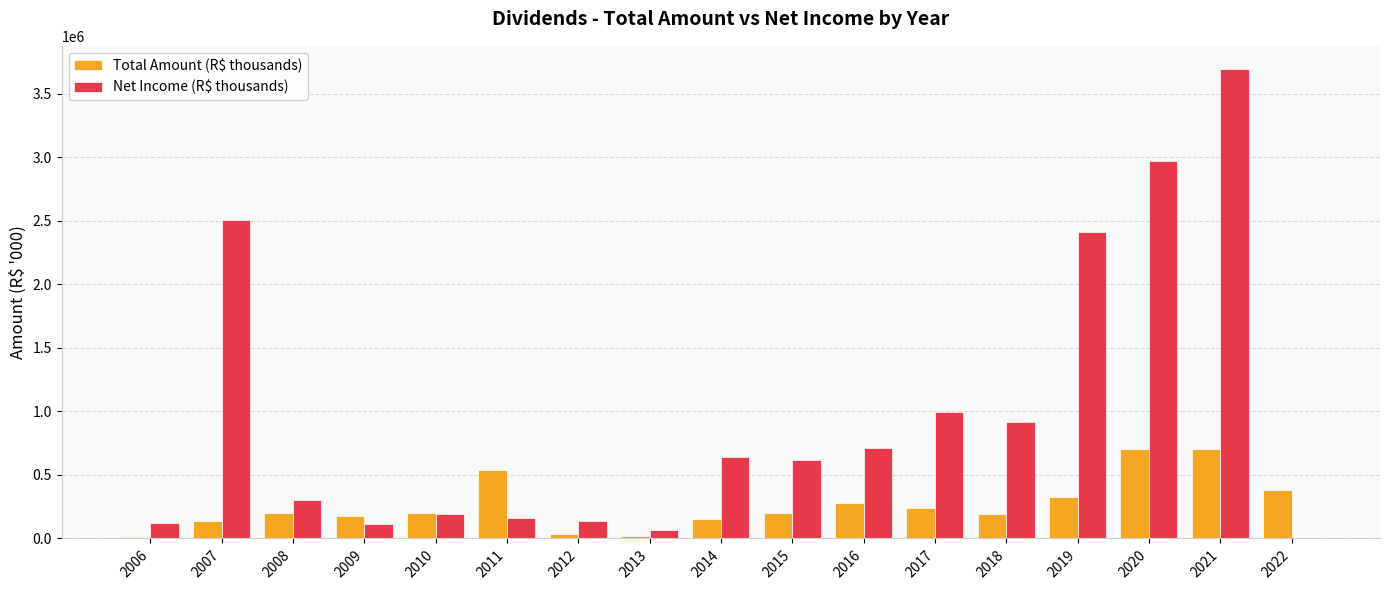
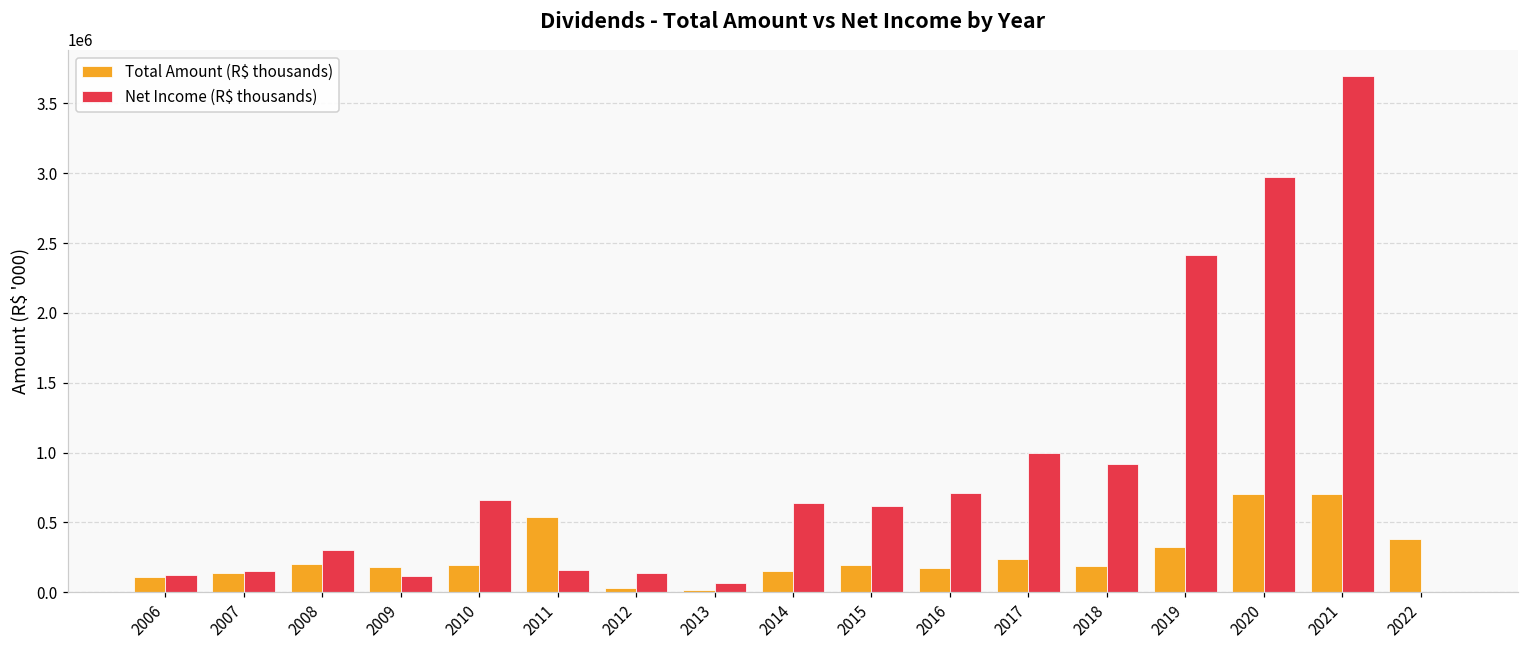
Total Amount (R$ thousands), 2006: 10000 -> 110000
Net Income (R$ thousands), 2007: 2510000 -> 150000
Net Income (R$ thousands), 2010: 190000 -> 660000
Total Amount (R$ thousands), 2016: 280000 -> 170000
